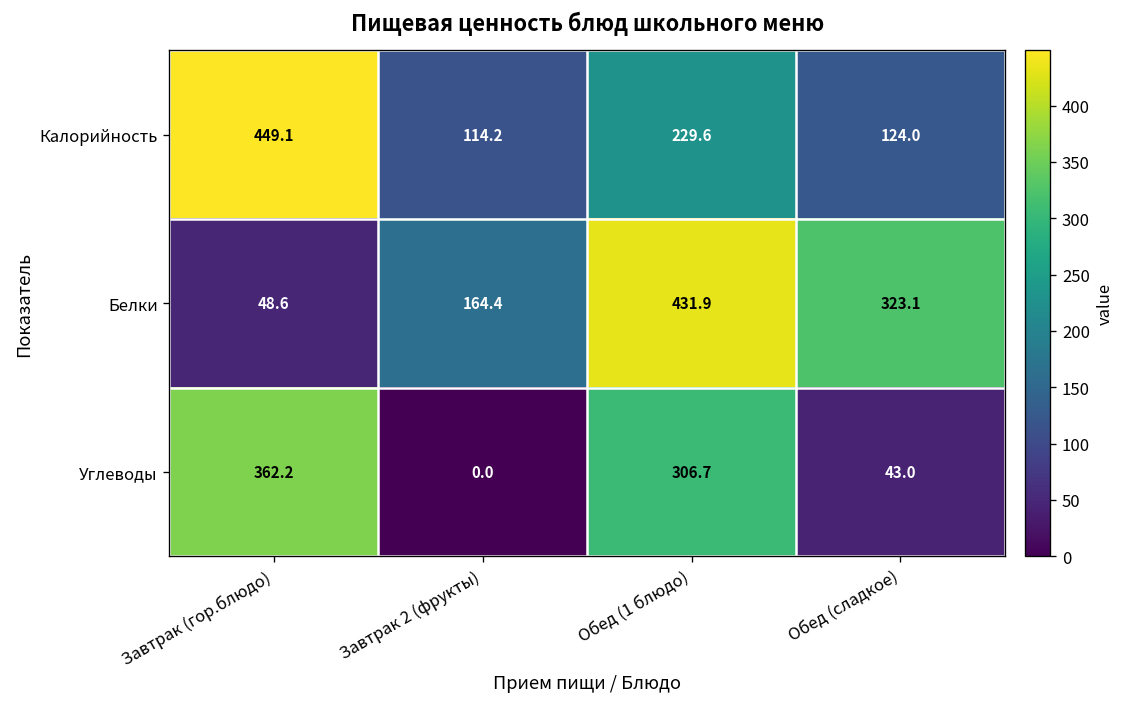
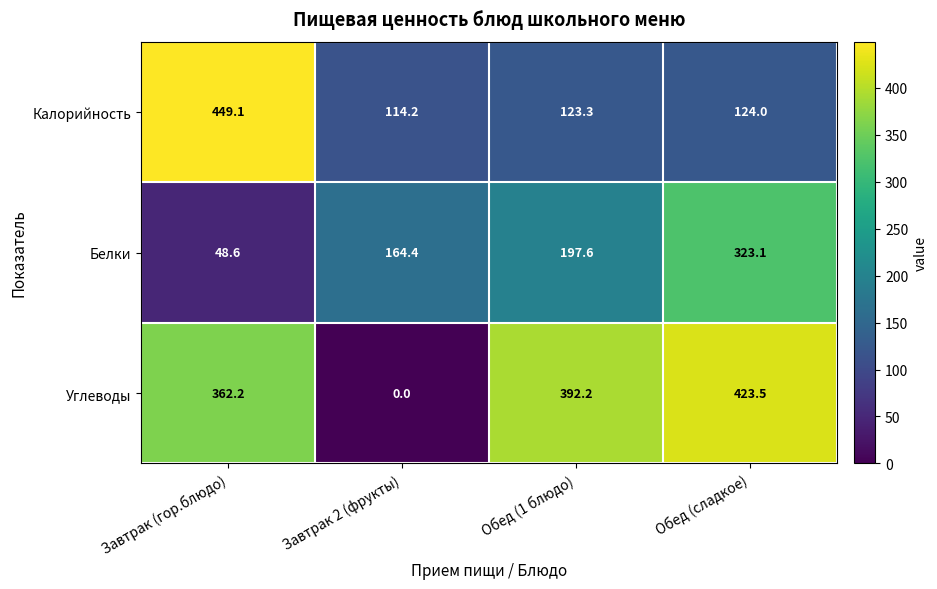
Калорийность, Обед (1 блюдо): 229.6 -> 123.3
Белки, Обед (1 блюдо): 431.9 -> 197.6
Углеводы, Обед (1 блюдо): 306.7 -> 392.2
Углеводы, Обед (сладкое): 43.0 -> 423.5
